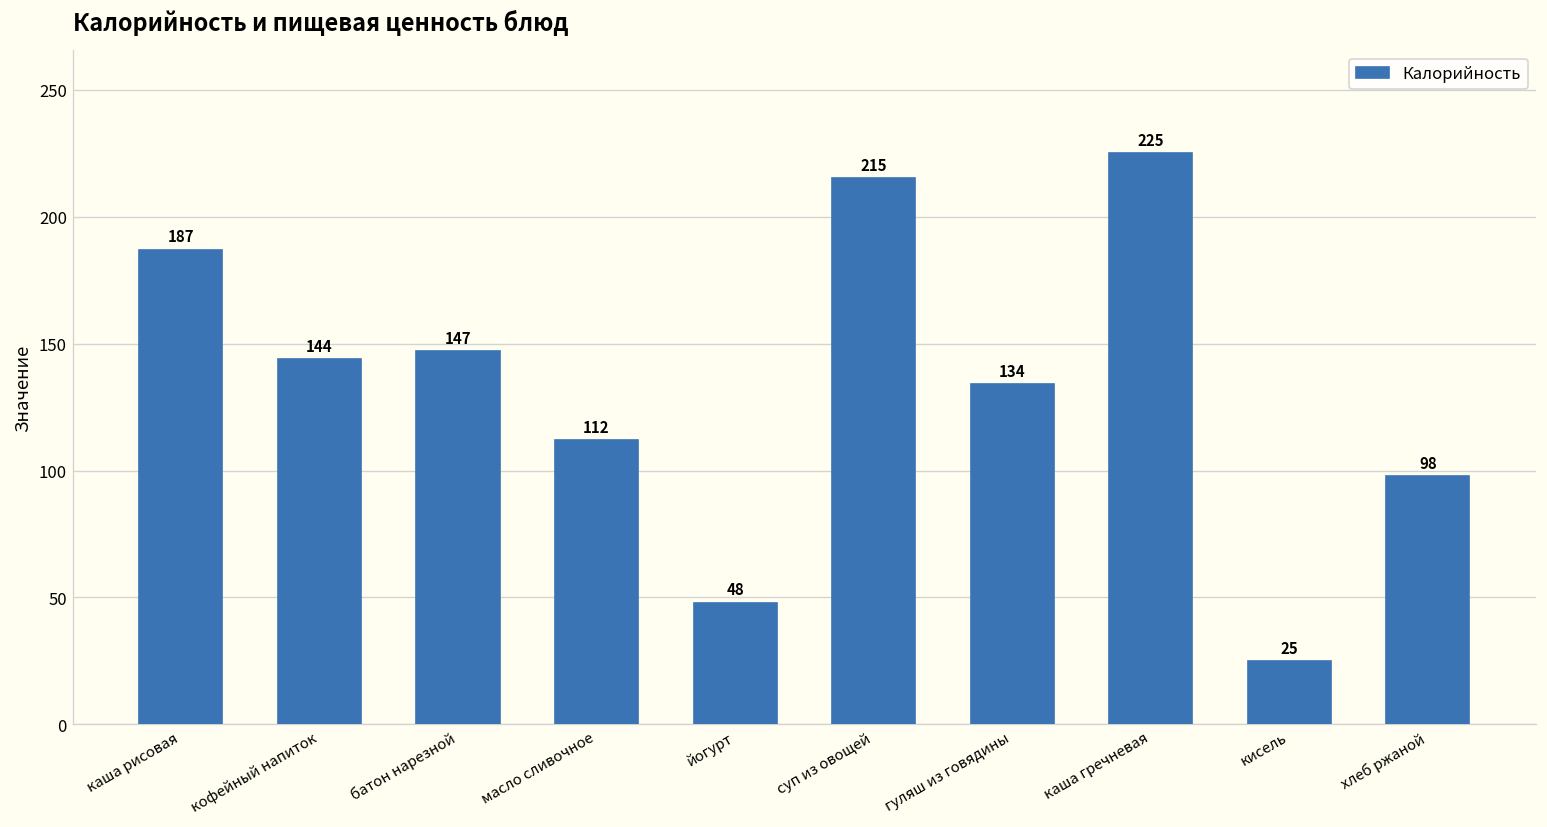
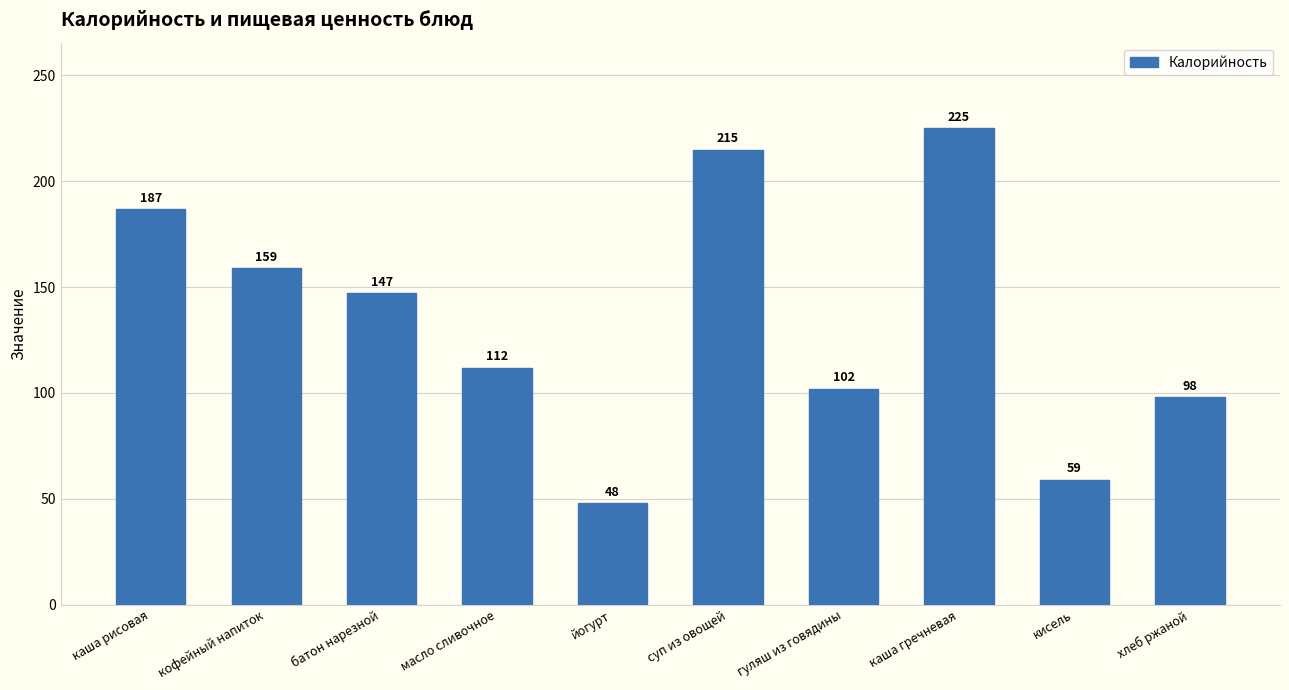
кофейный напиток: 144 -> 159
гуляш из говядины: 134 -> 102
кисель: 25 -> 59
